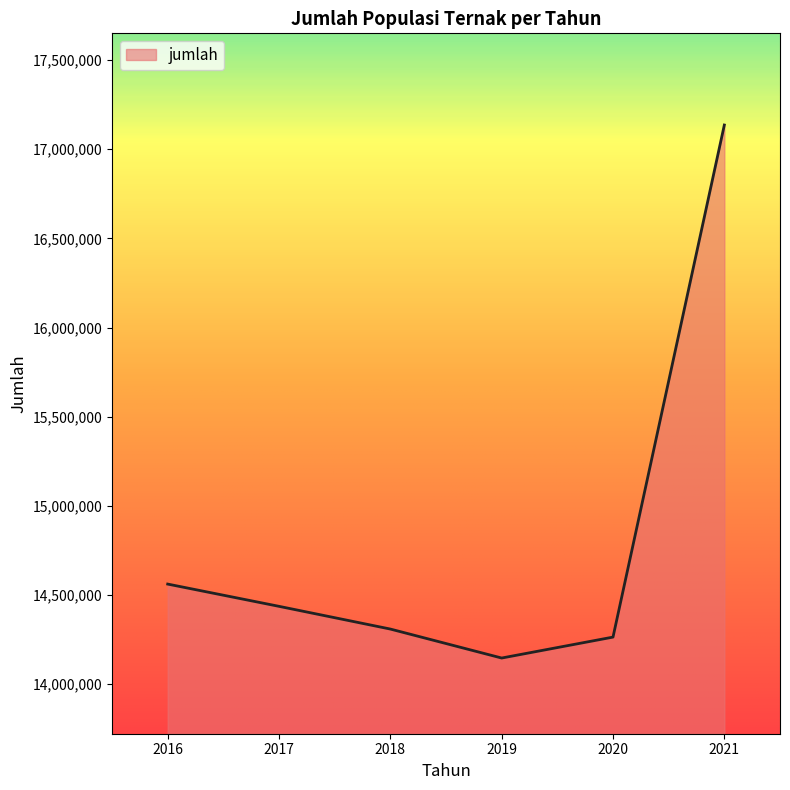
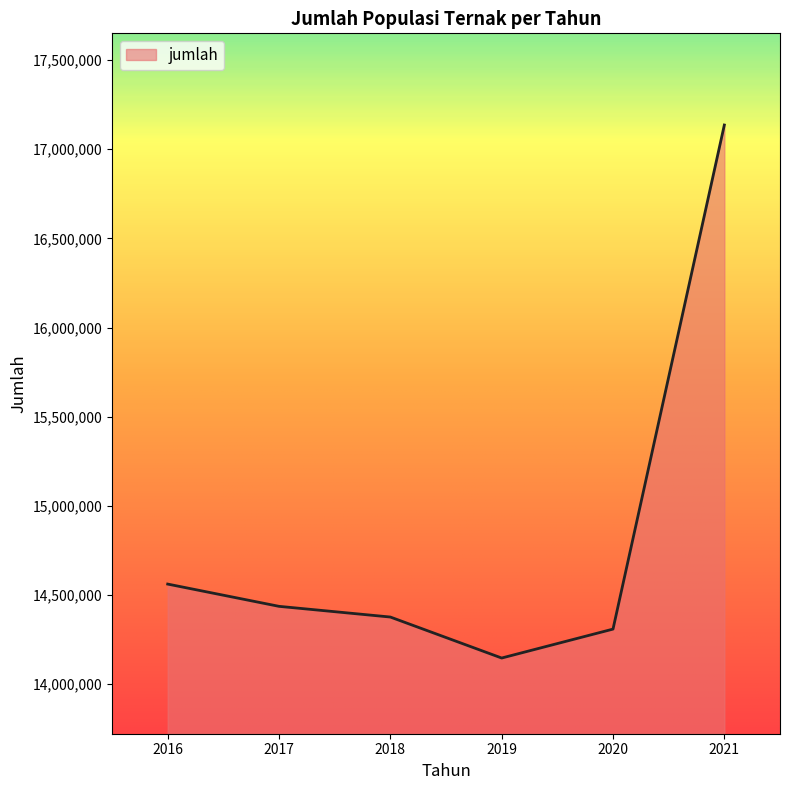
2018: 14,310,000 -> 14,380,000
2020: 14,260,000 -> 14,310,000
